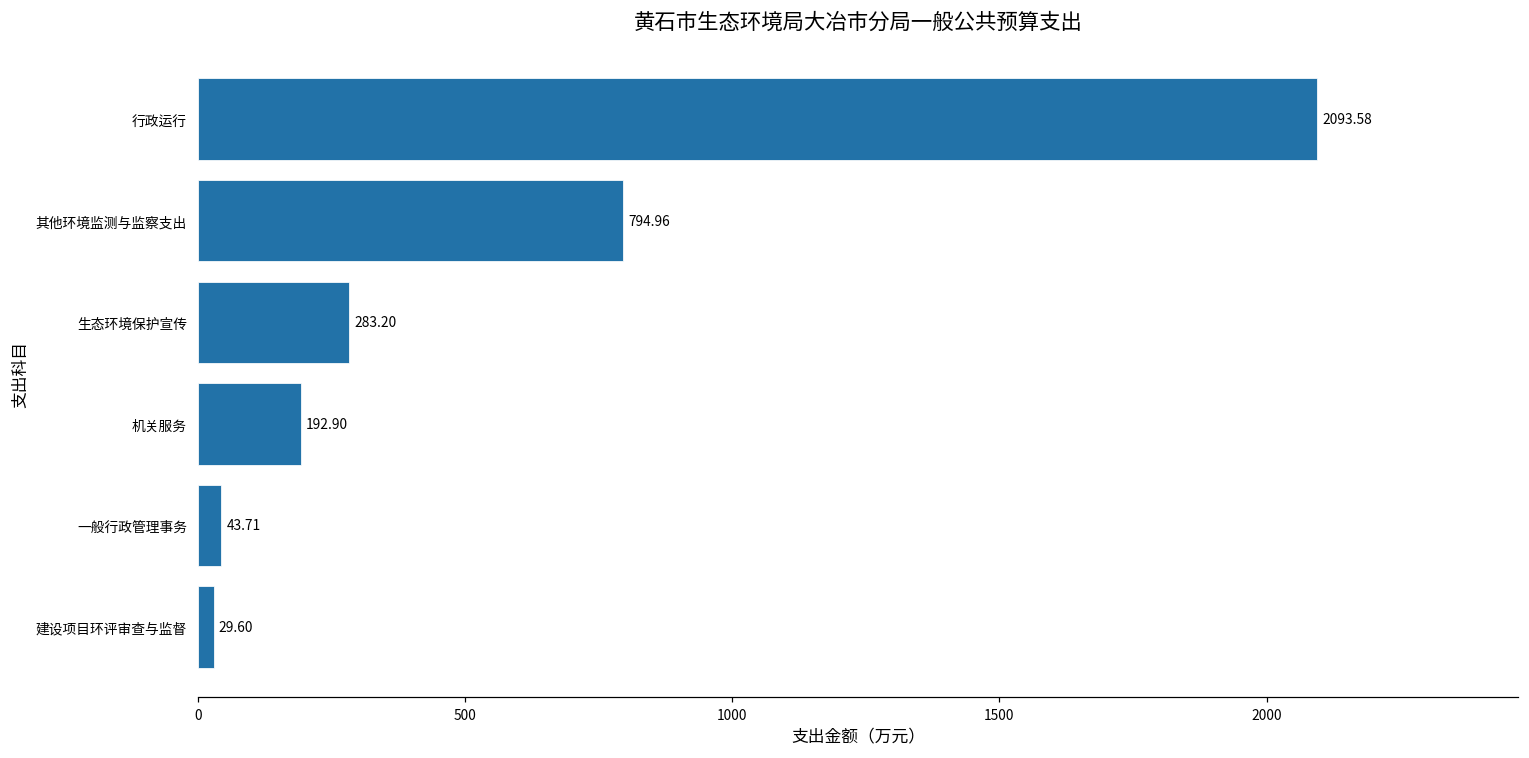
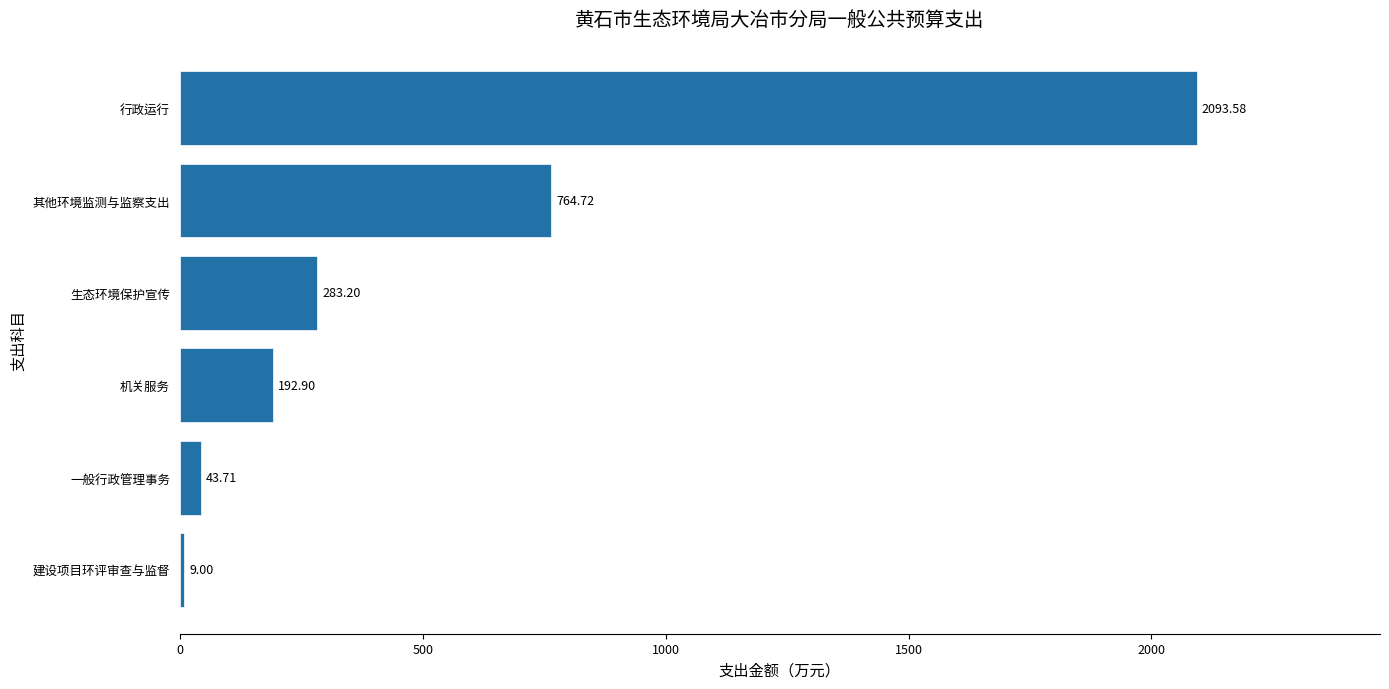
其他环境监测与监察支出: 794.96 -> 764.72
建设项目环评审查与监督: 29.60 -> 9.00
